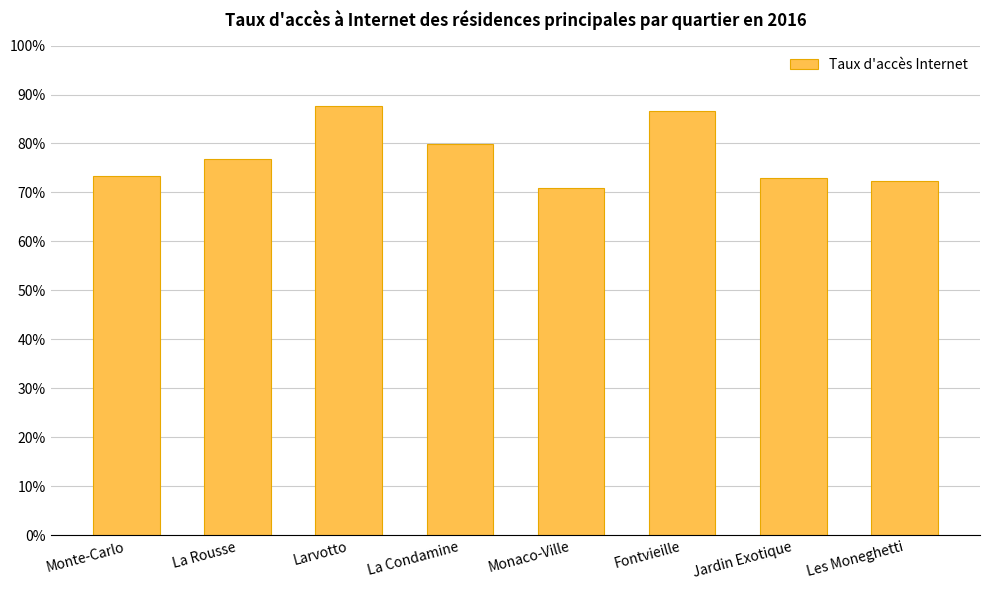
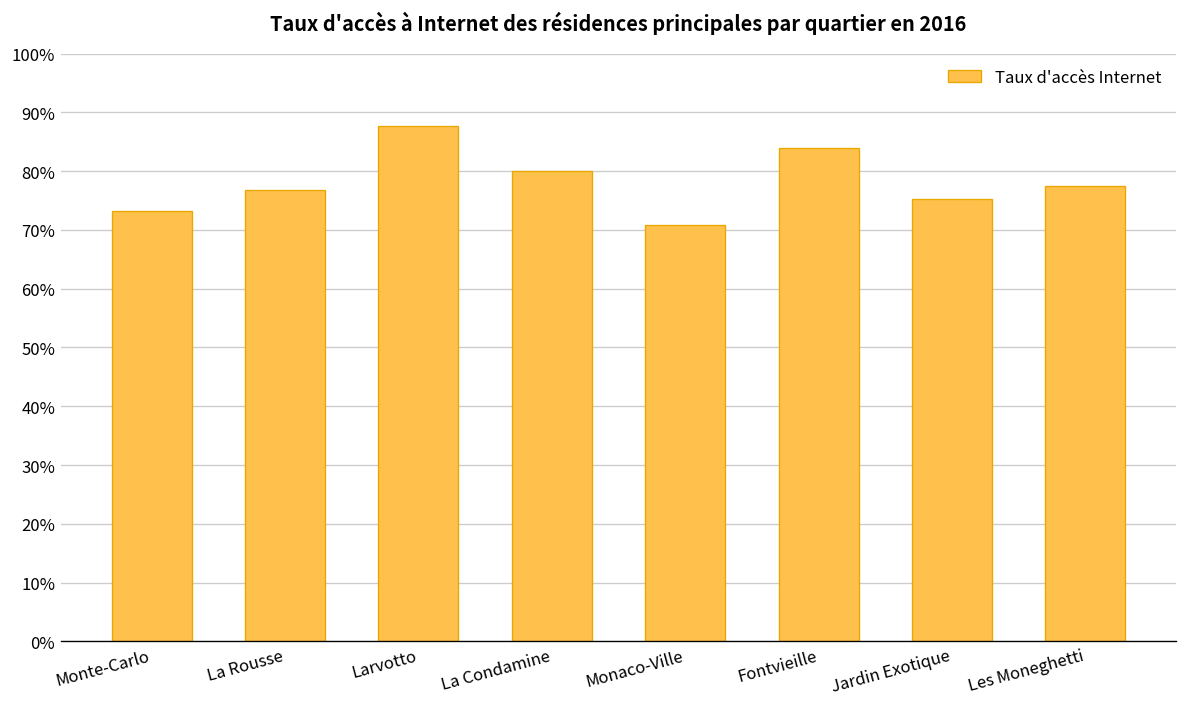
Fontvieille: 87% -> 84%
Jardin Exotique: 73% -> 75%
Les Moneghetti: 72% -> 78%
